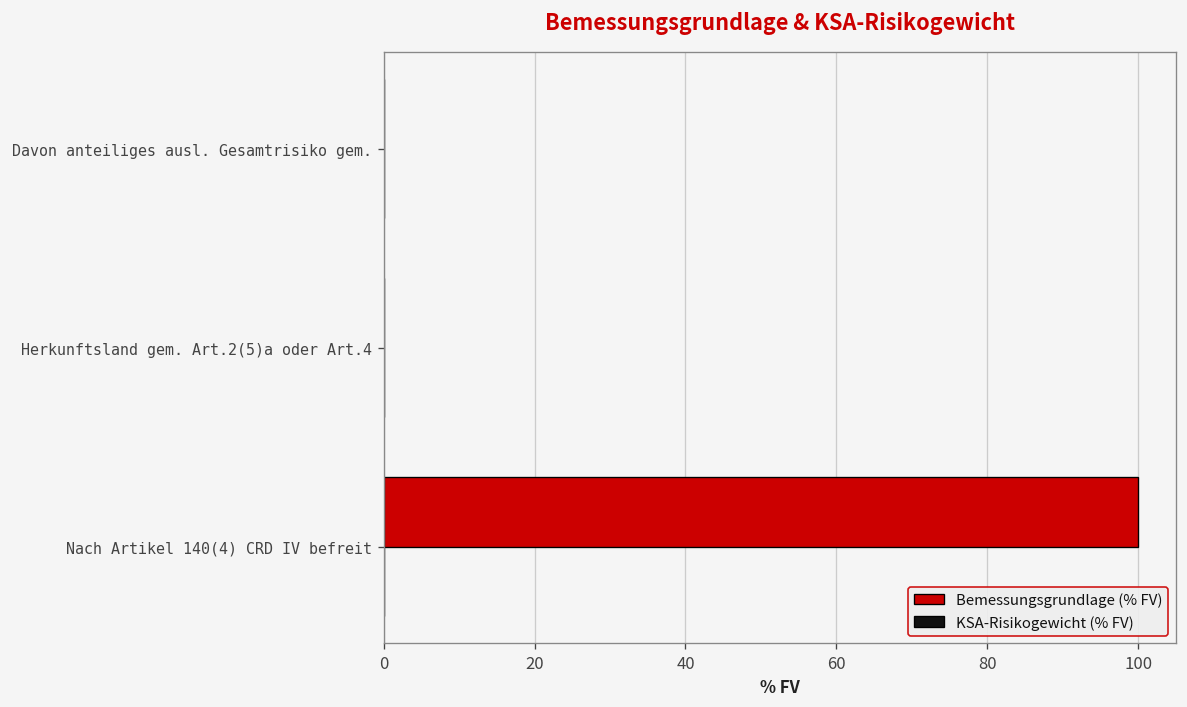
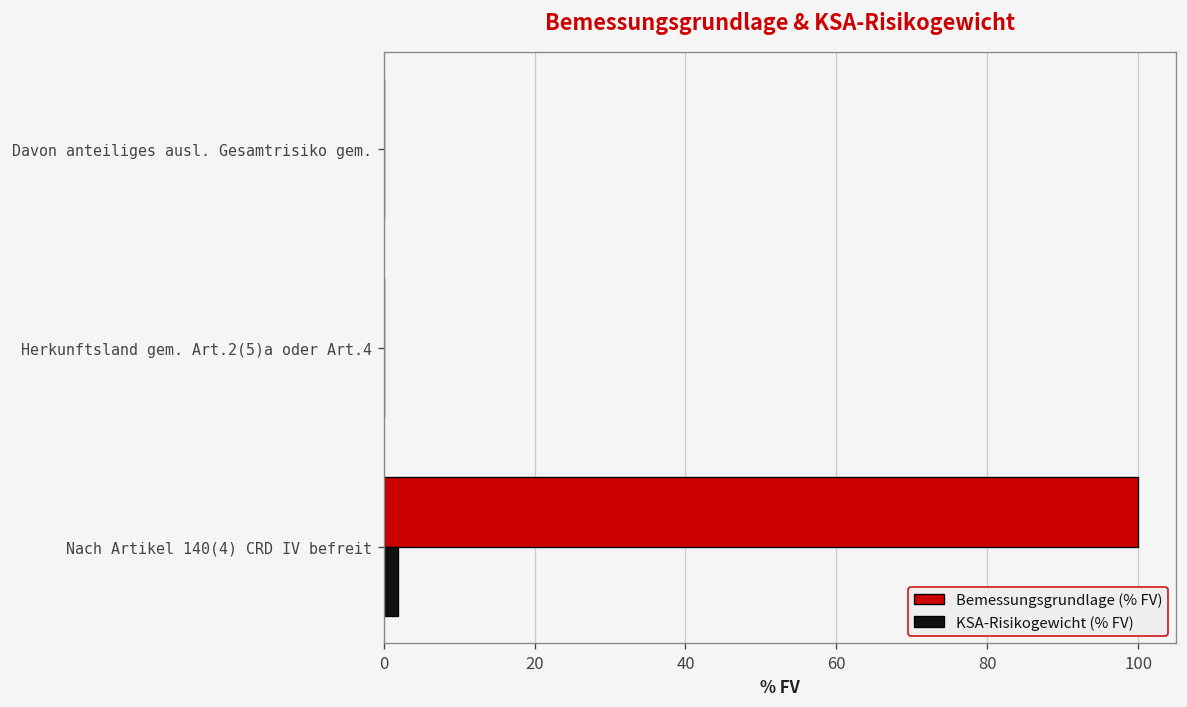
KSA-Risikogewicht (% FV), Nach Artikel 140(4) CRD IV befreit: 0 -> 2
